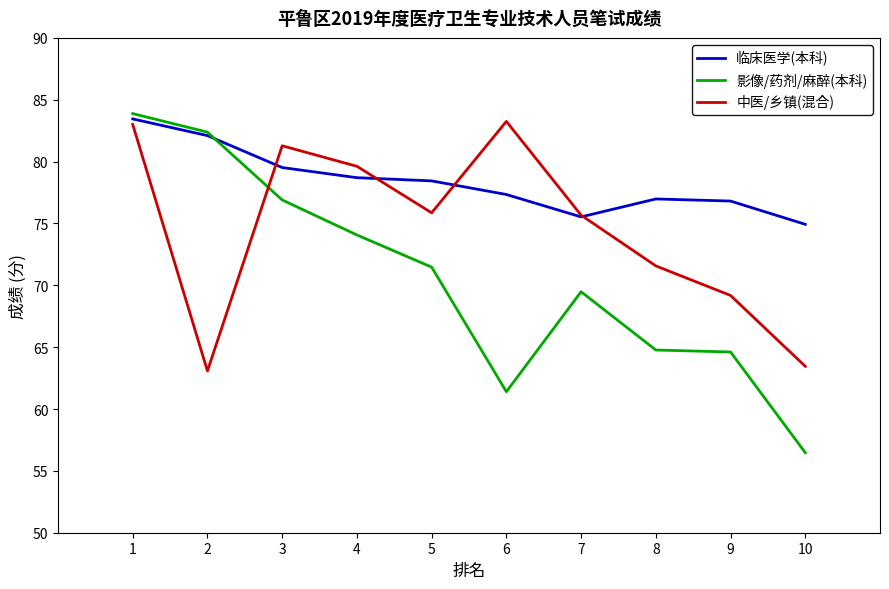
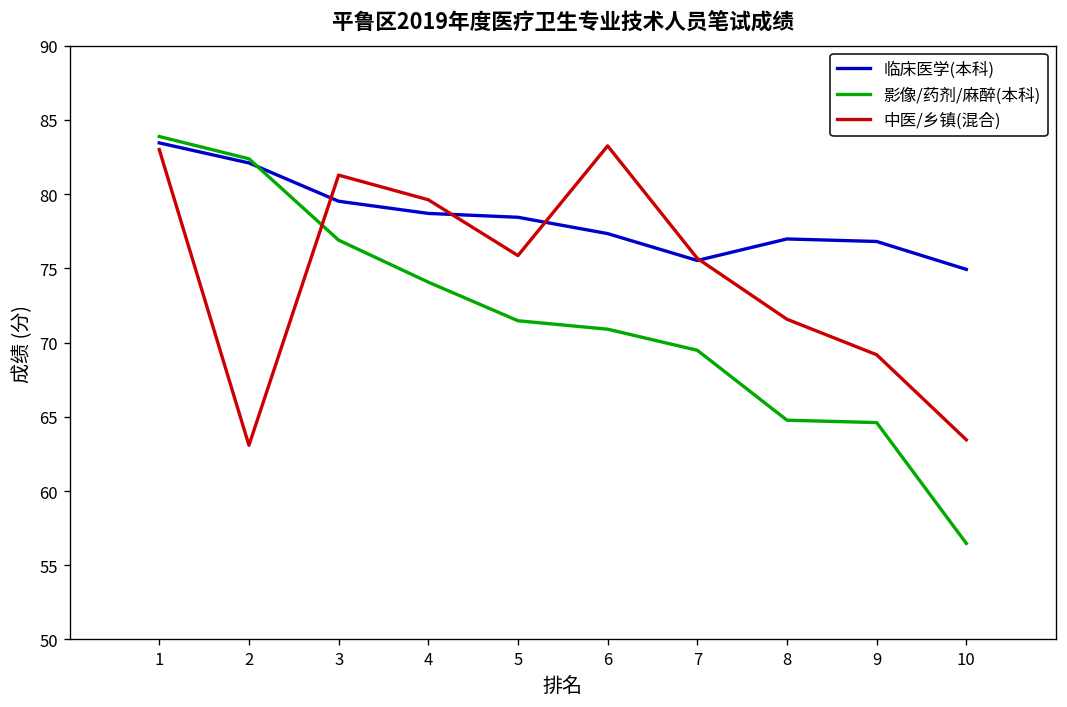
影像/药剂/麻醉(本科), 6: 61.4 -> 70.9
